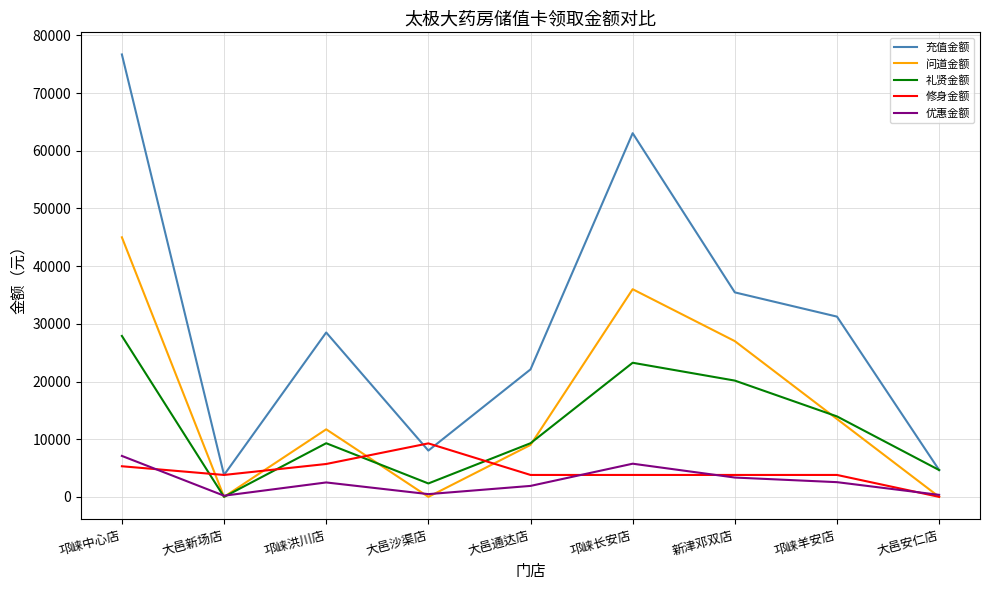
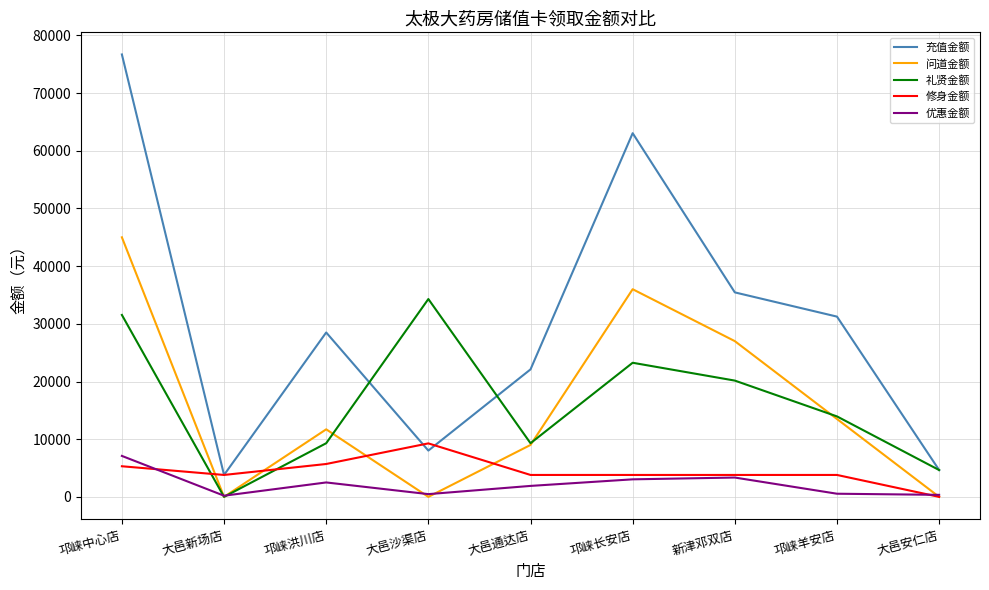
礼贤金额, 邛崃中心店: 28000 -> 32000
礼贤金额, 大邑沙渠店: 2000 -> 34000
优惠金额, 邛崃长安店: 6000 -> 3000
优惠金额, 邛崃羊安店: 3000 -> 1000
